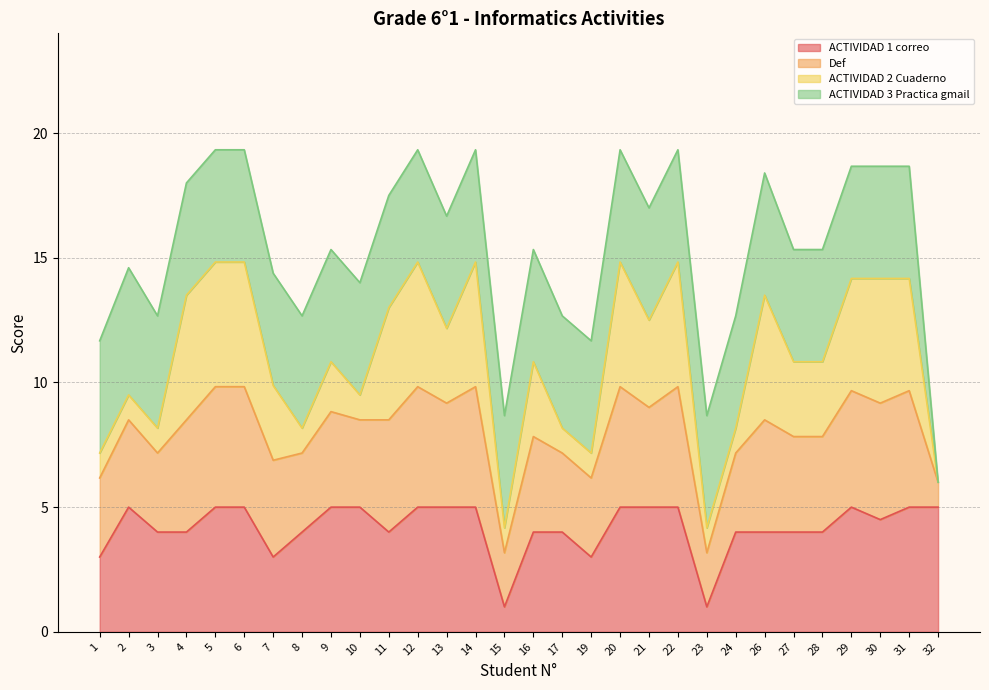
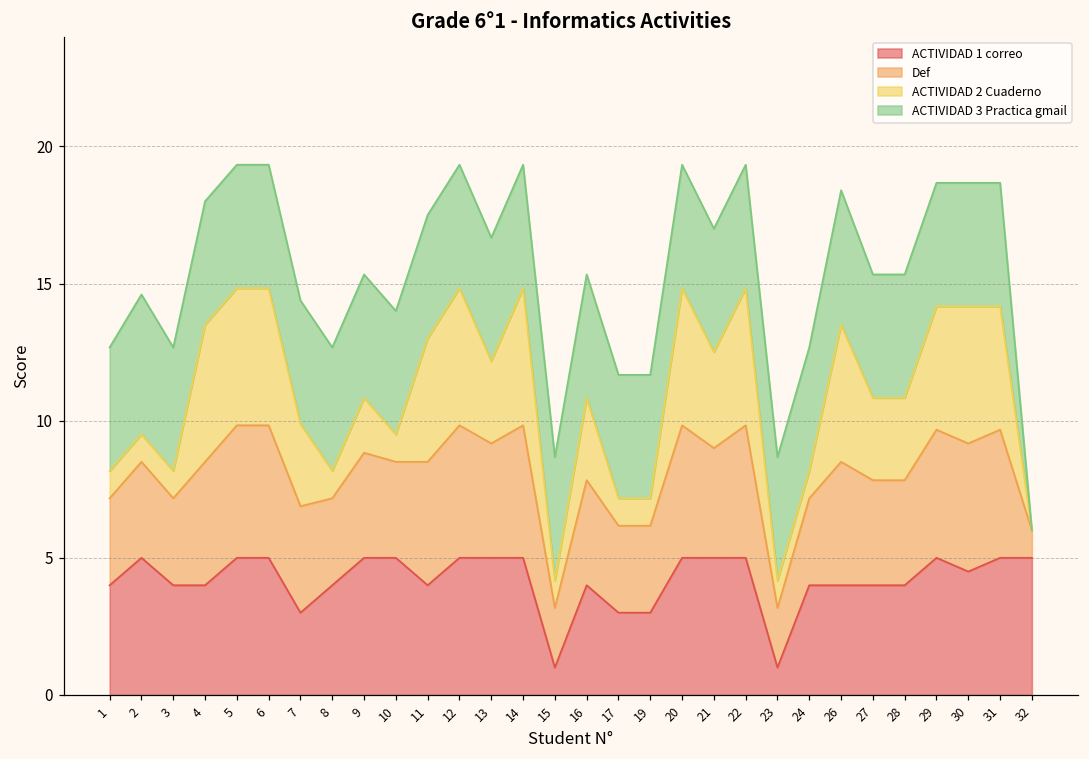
ACTIVIDAD 1 correo, 1: 3 -> 4
ACTIVIDAD 1 correo, 17: 4 -> 3
